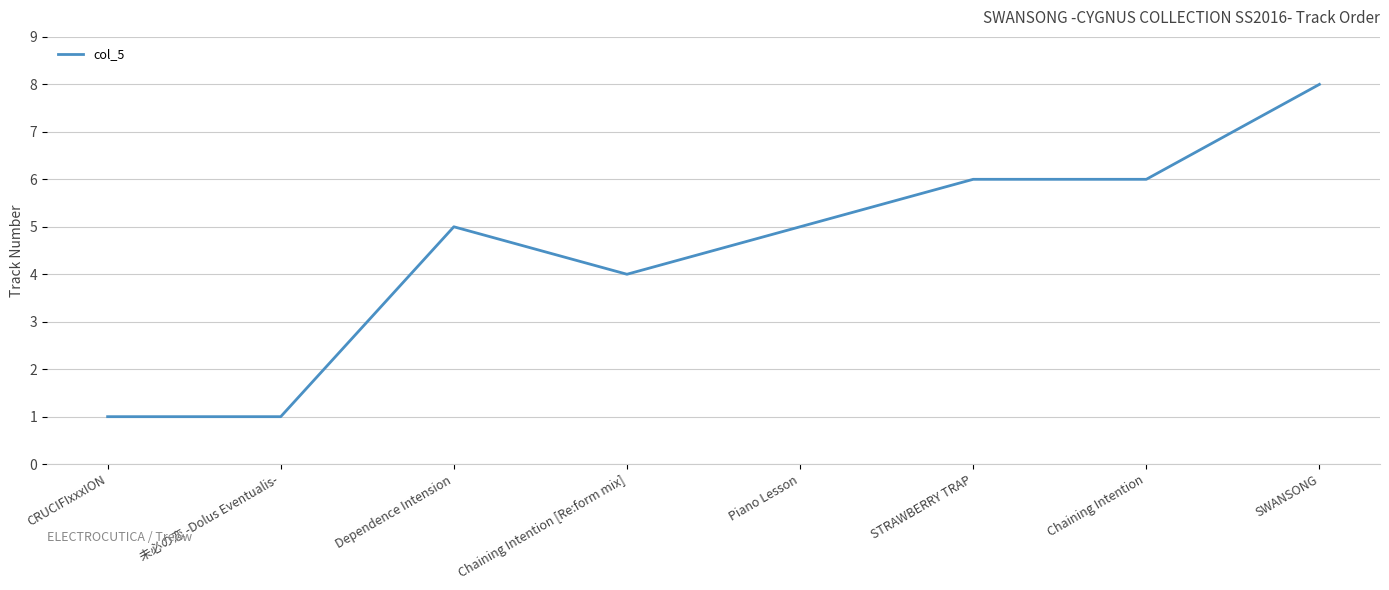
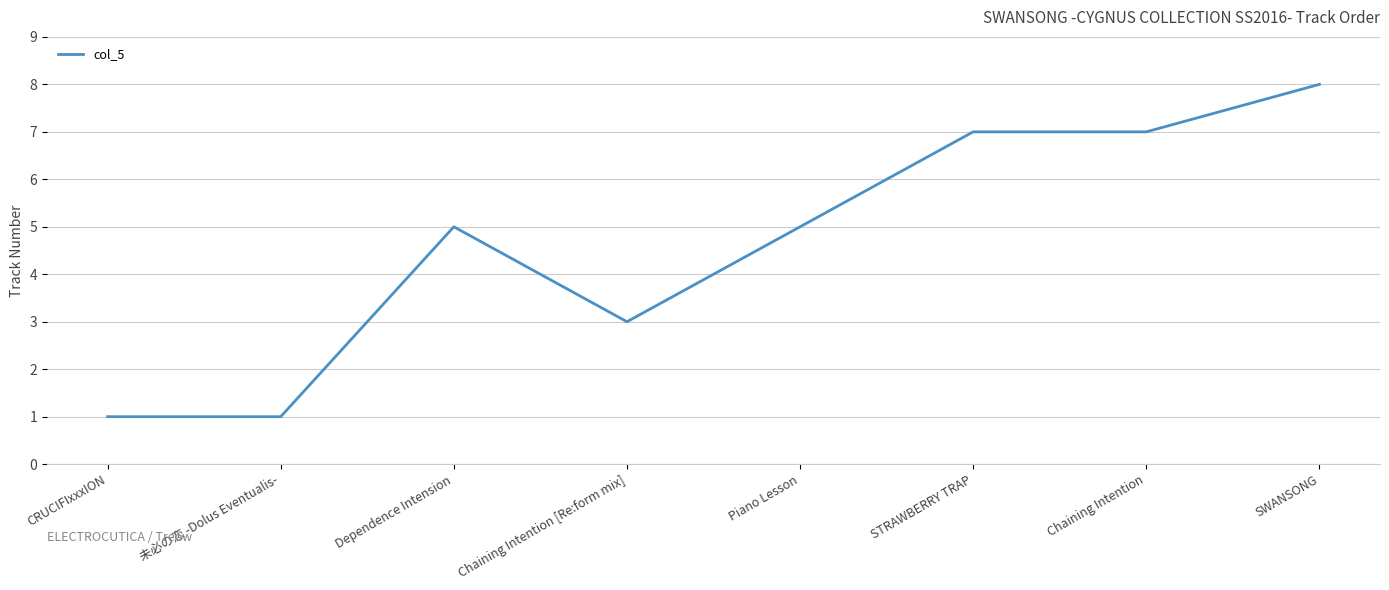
Chaining Intention [Re:form mix]: 4 -> 3
STRAWBERRY TRAP: 6 -> 7
Chaining Intention: 6 -> 7
